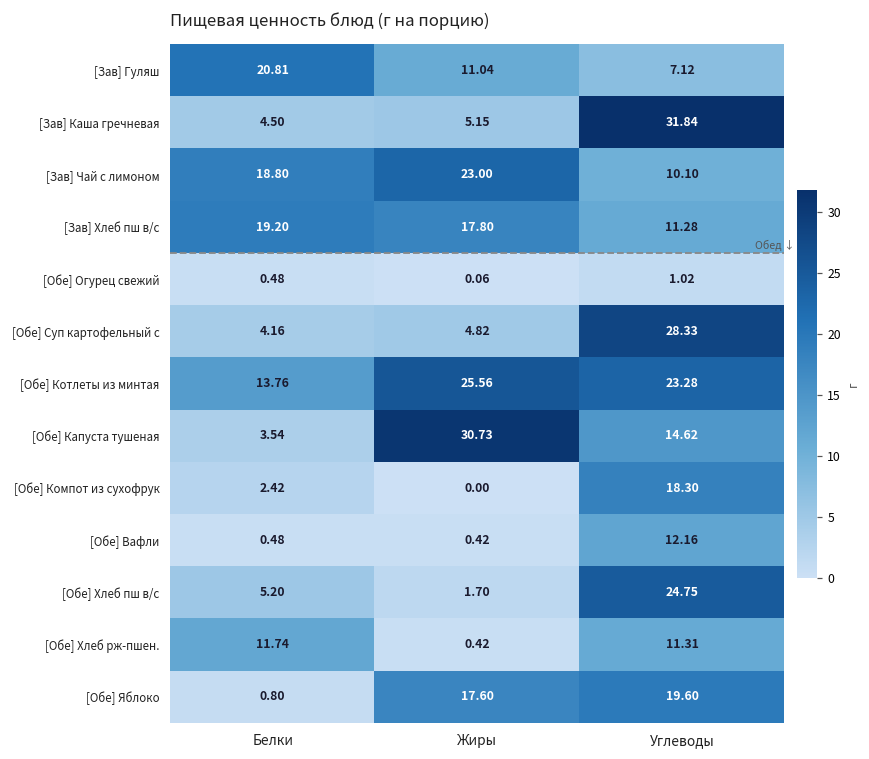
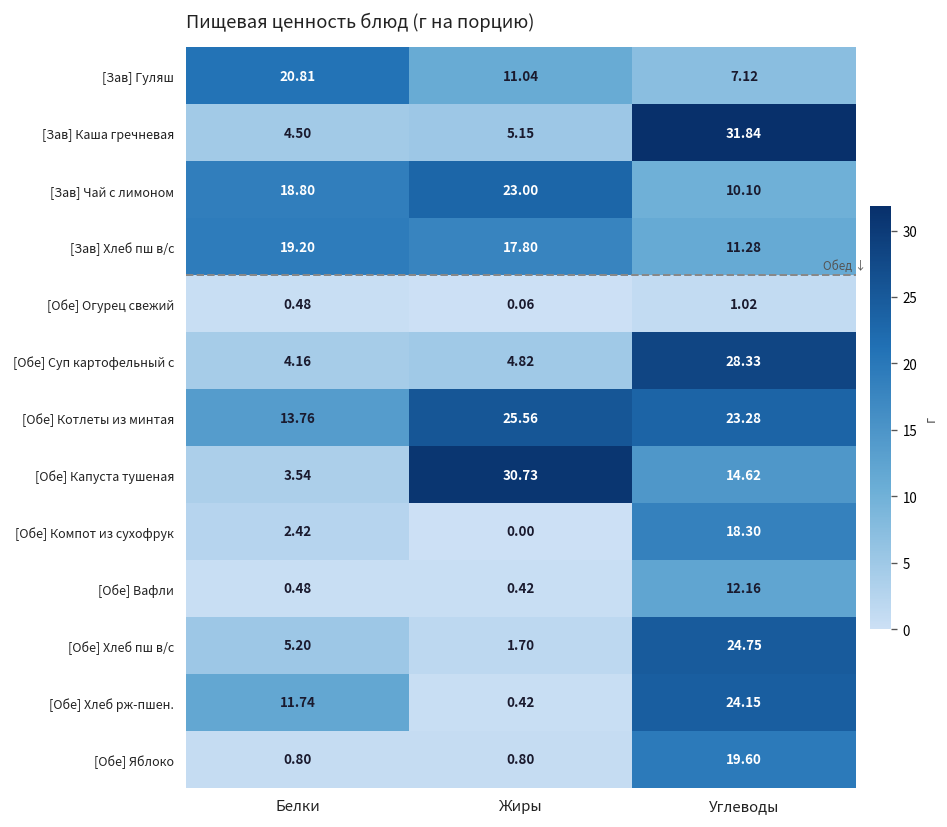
[Обе] Хлеб рж-пшен., Углеводы: 11.31 -> 24.15
[Обе] Яблоко, Жиры: 17.60 -> 0.80
